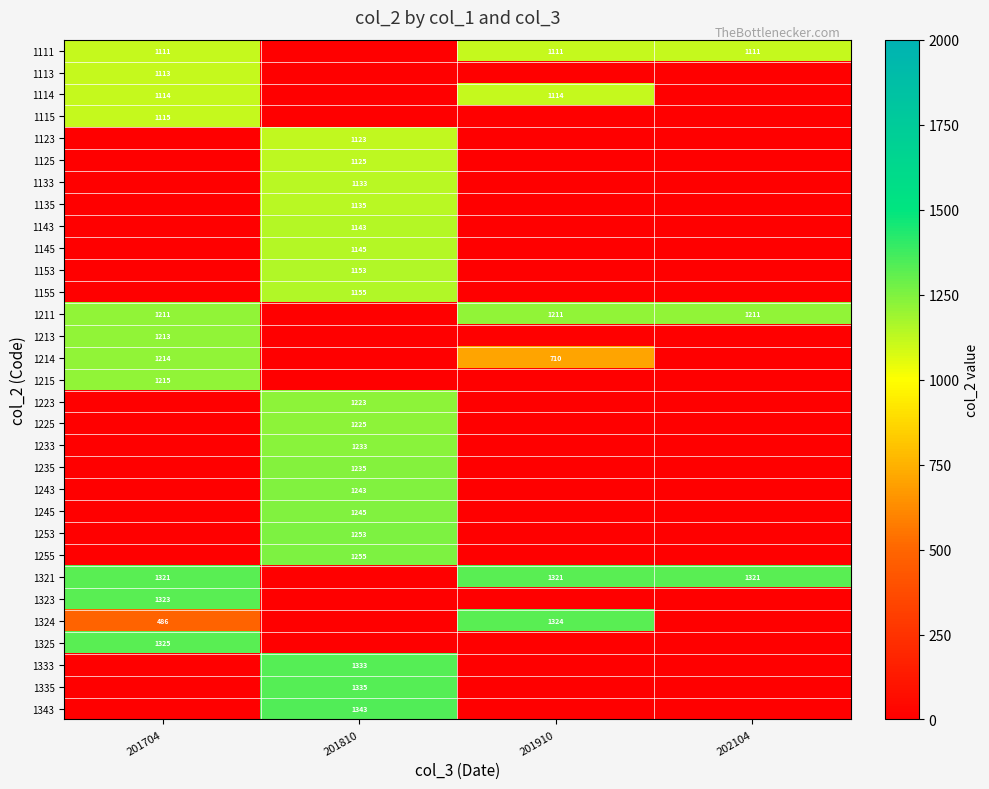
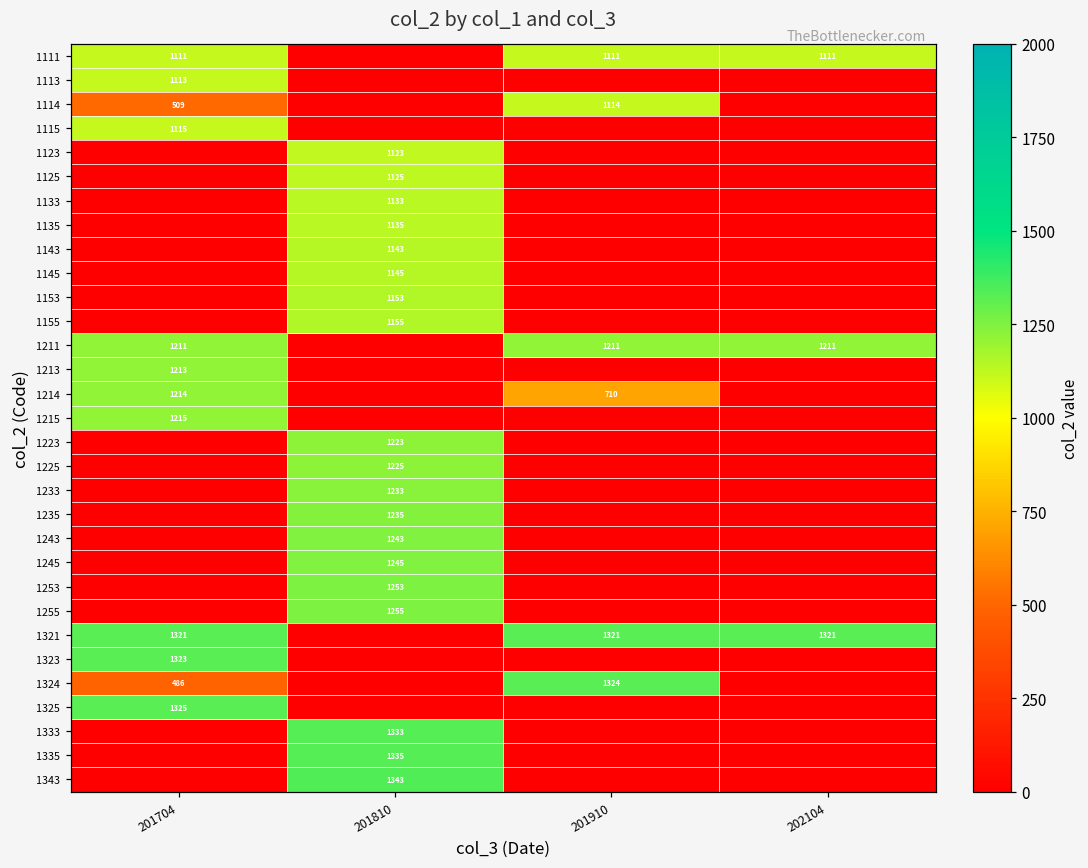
1114, 201704: 1114 -> 509
